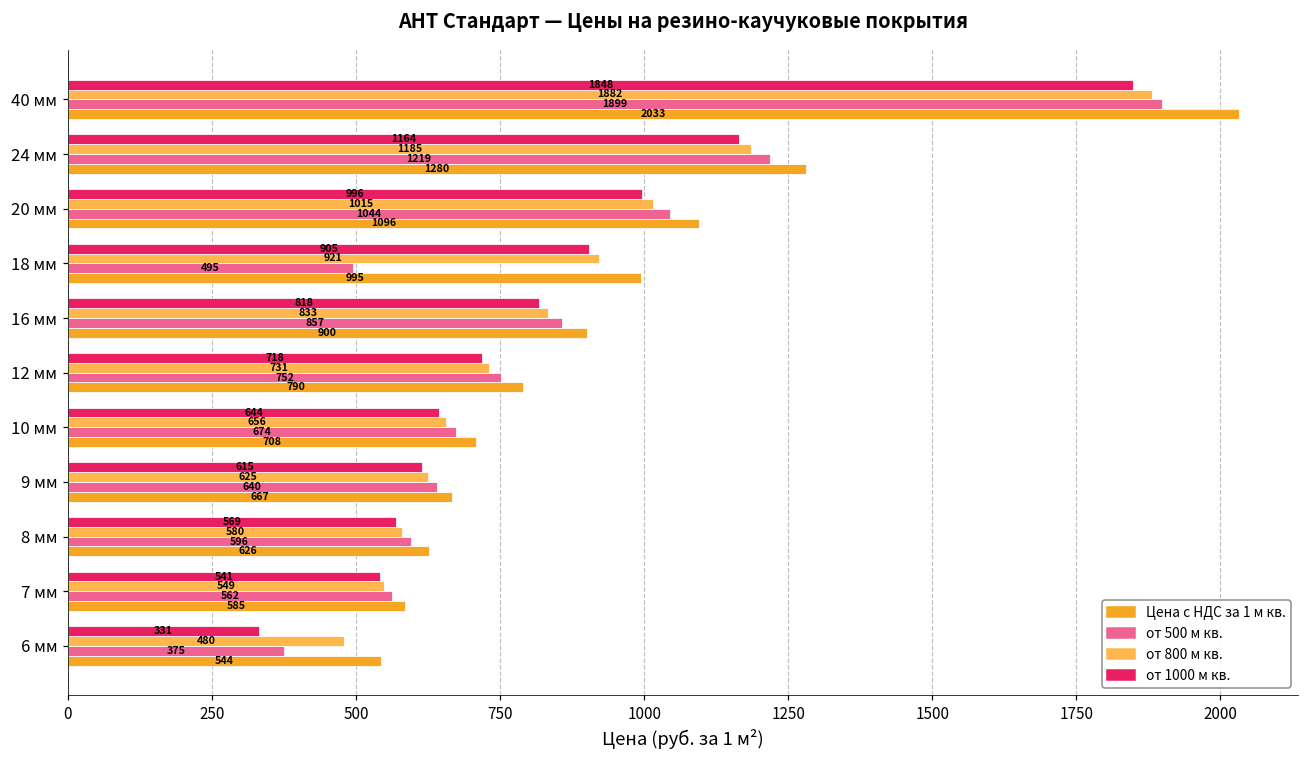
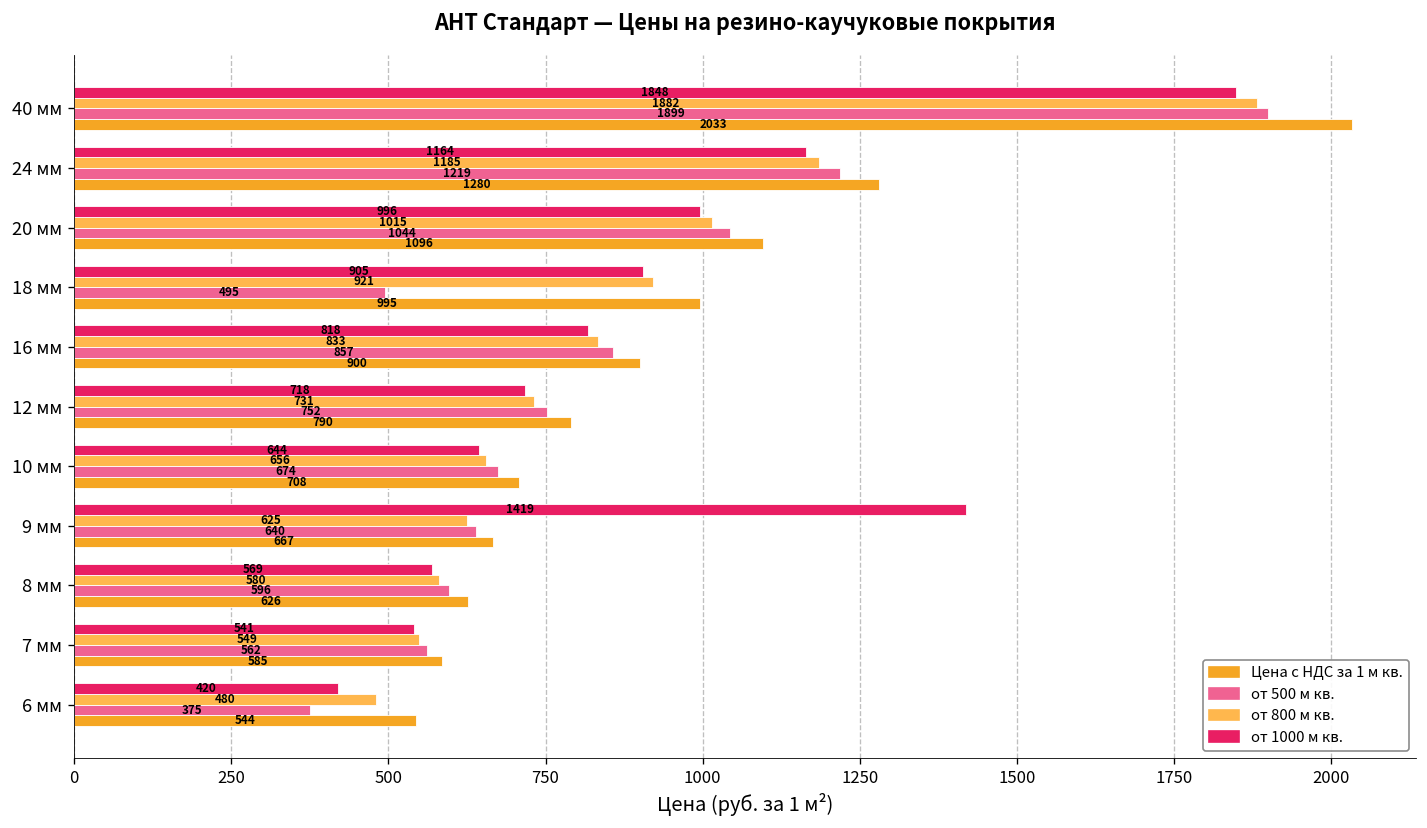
от 1000 м кв., 9 мм: 615 -> 1419
от 1000 м кв., 6 мм: 331 -> 420
